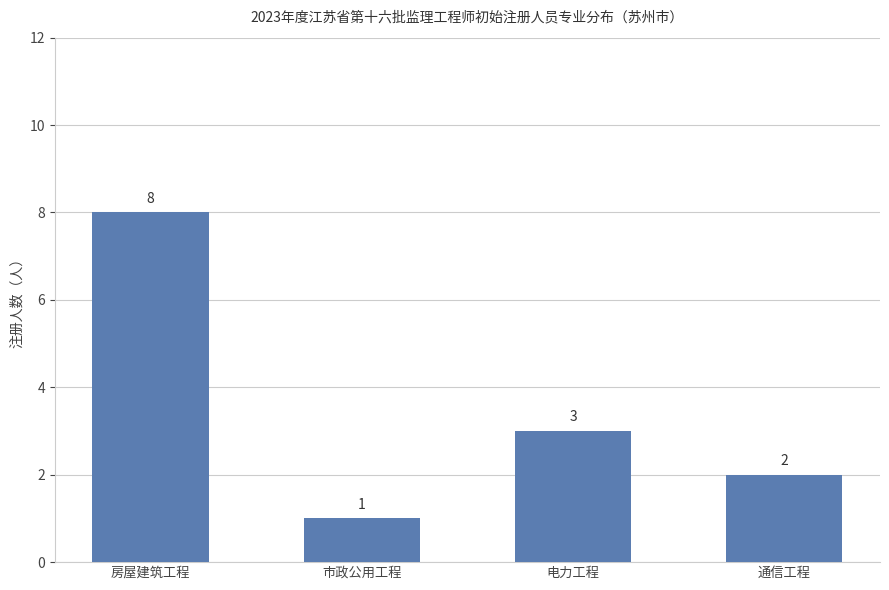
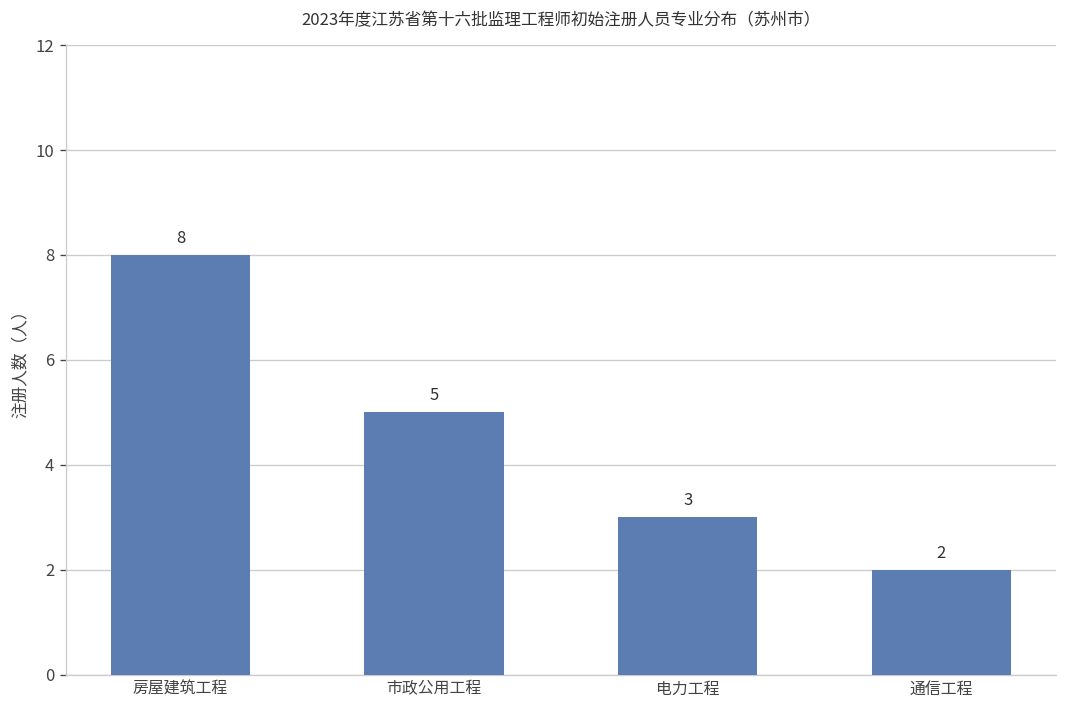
市政公用工程: 1 -> 5
